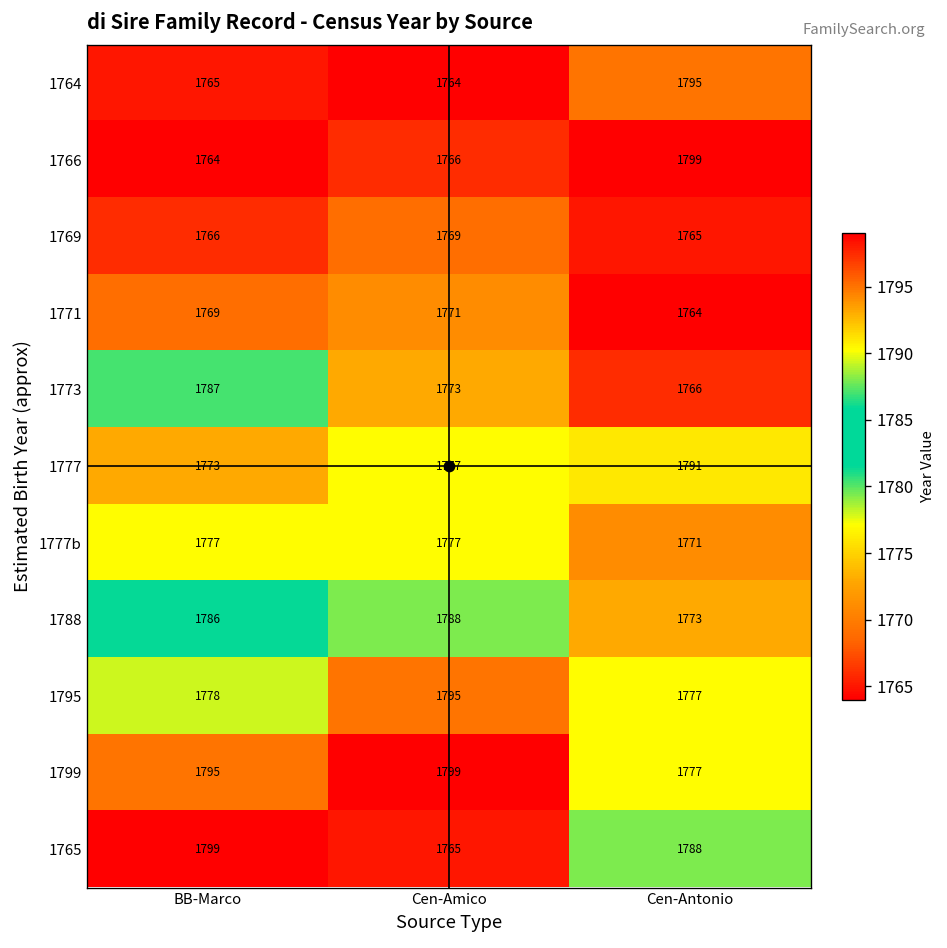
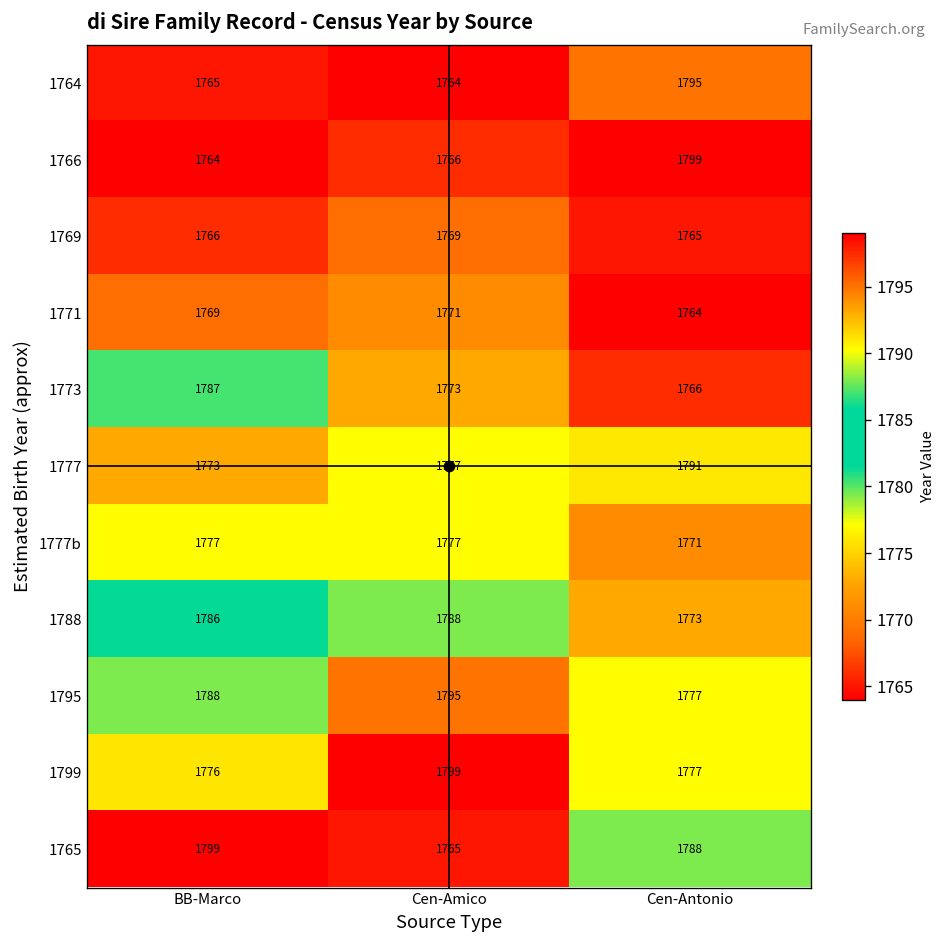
1795, BB-Marco: 1778 -> 1788
1799, BB-Marco: 1795 -> 1776
